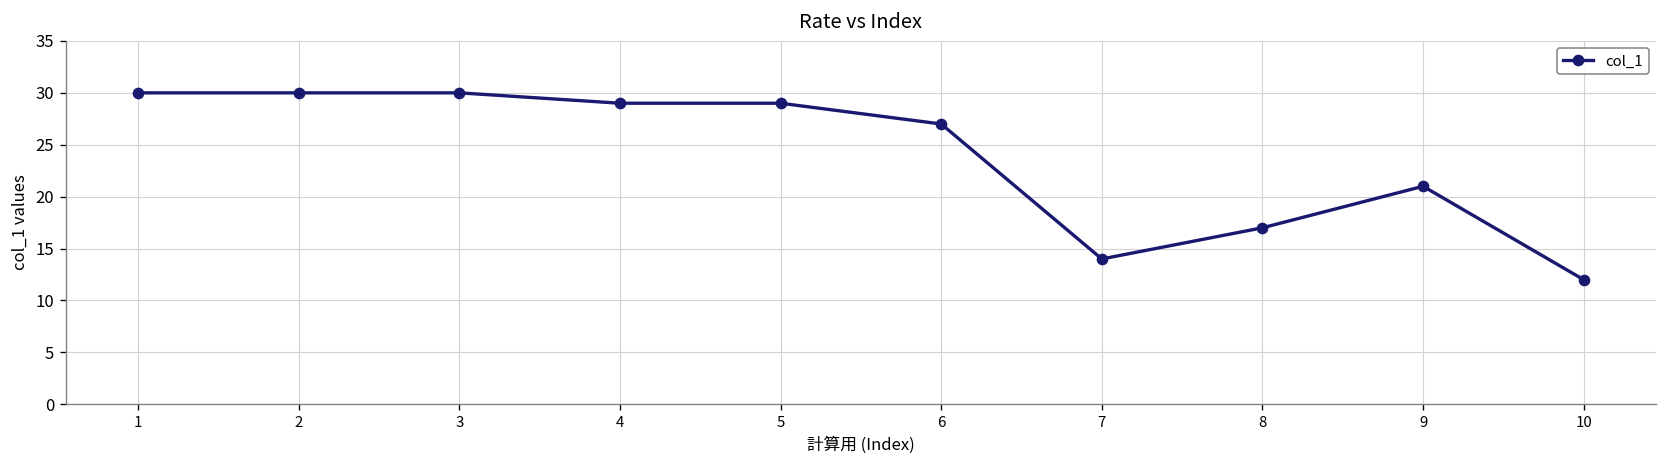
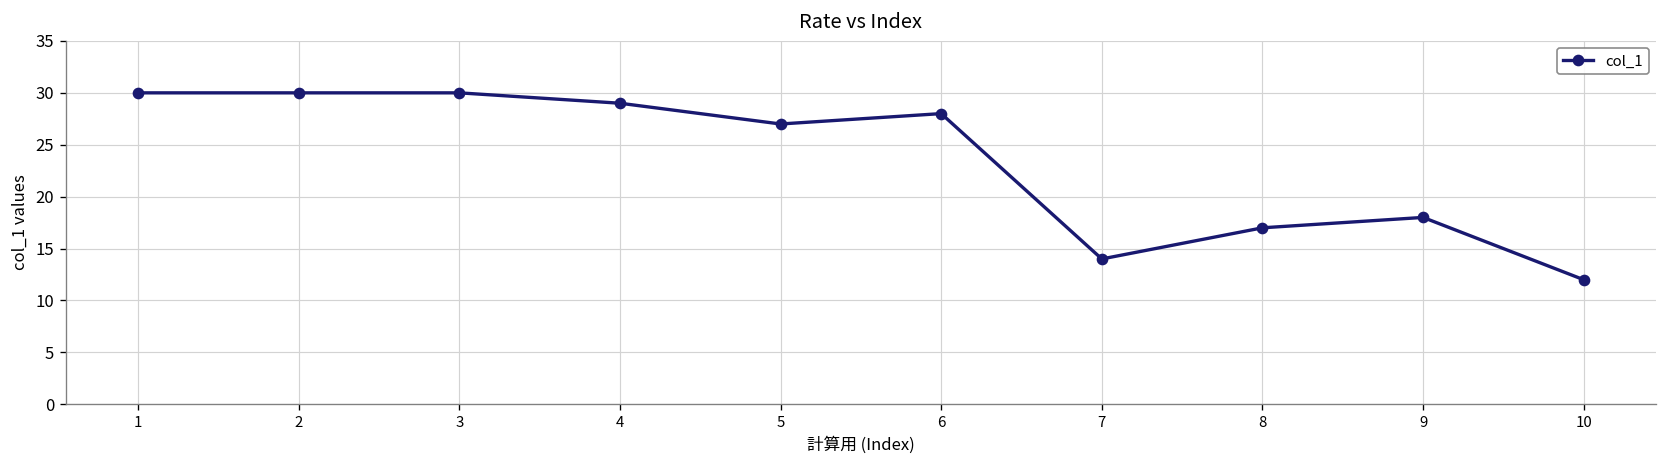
5: 29 -> 27
6: 27 -> 28
9: 21 -> 18
